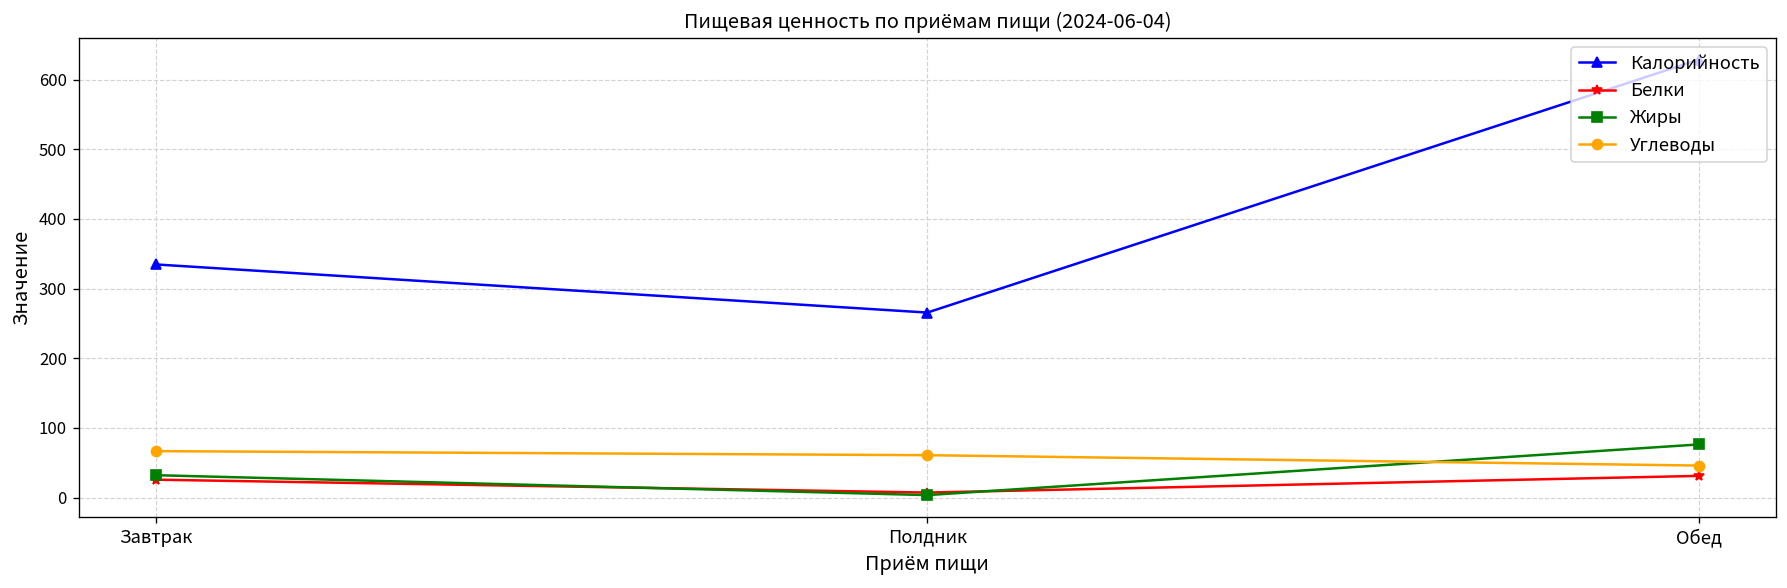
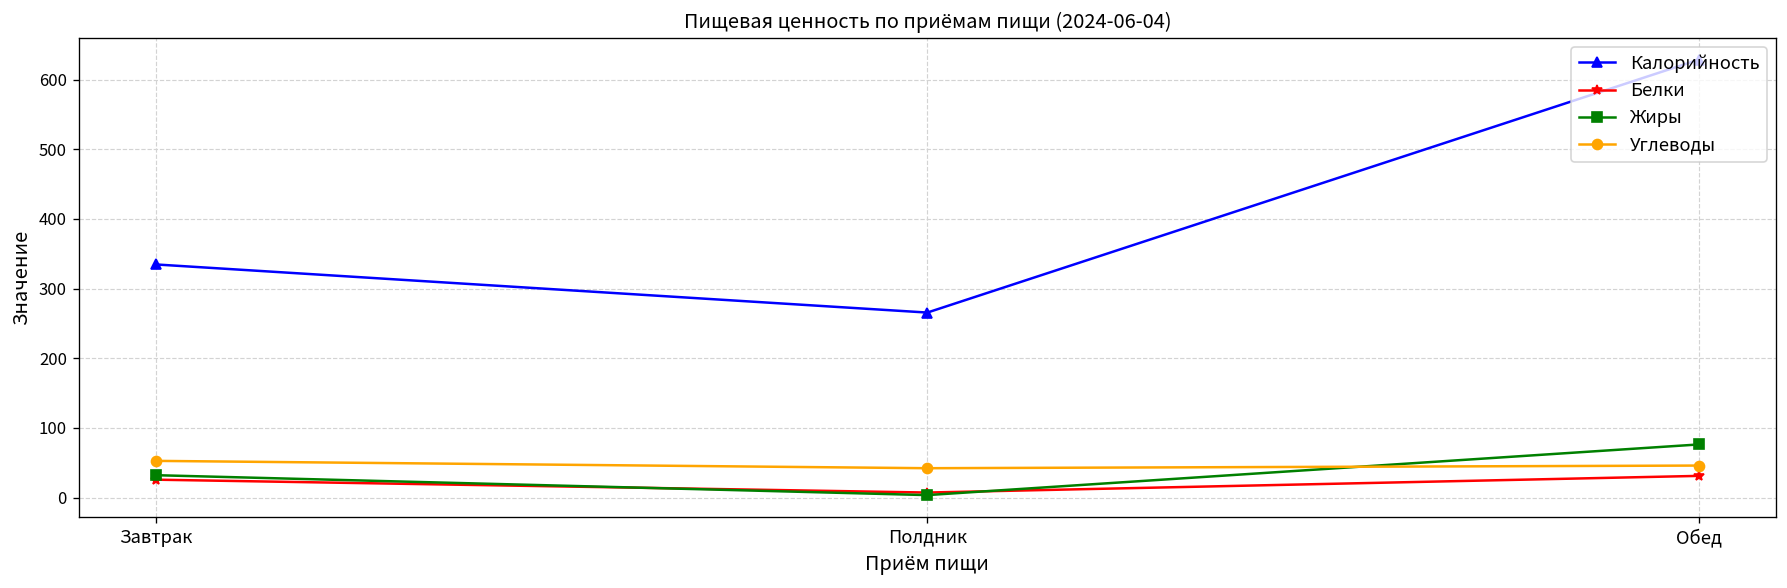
Углеводы, Завтрак: 70 -> 50
Углеводы, Полдник: 60 -> 40
